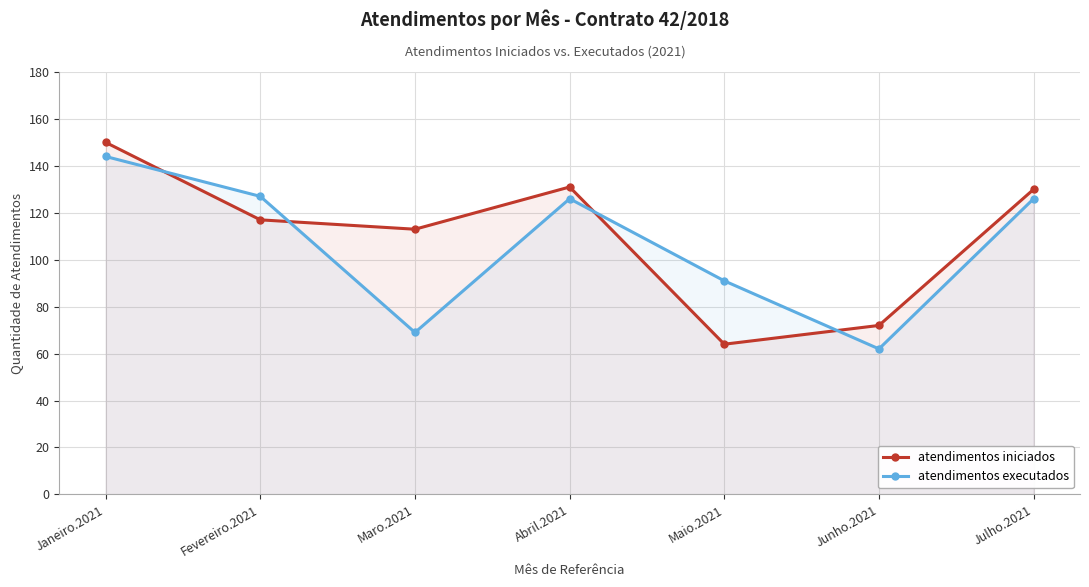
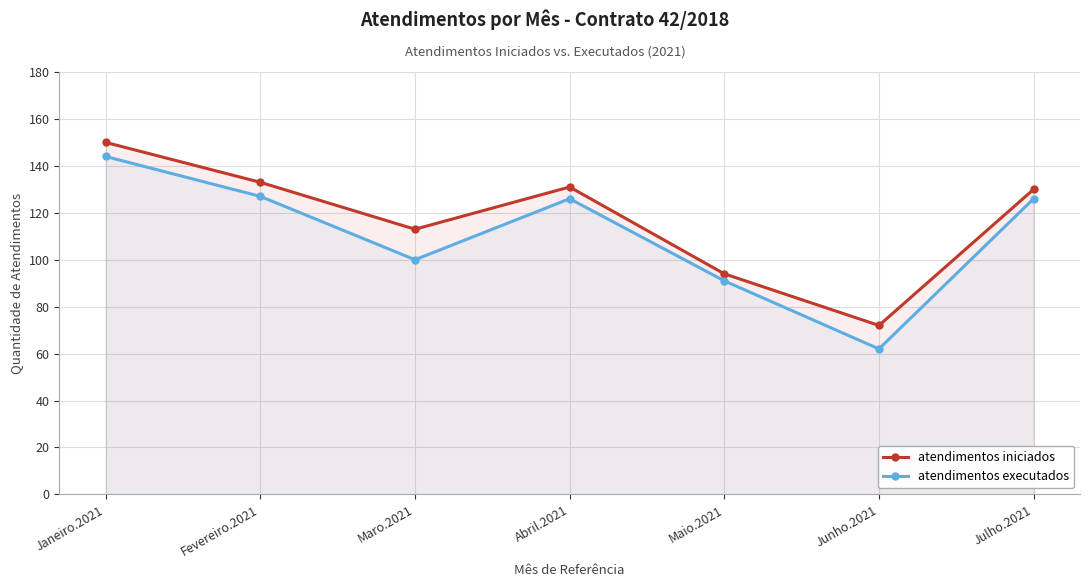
atendimentos iniciados, Fevereiro.2021: 117 -> 133
atendimentos executados, Maro.2021: 69 -> 100
atendimentos iniciados, Maio.2021: 64 -> 94
